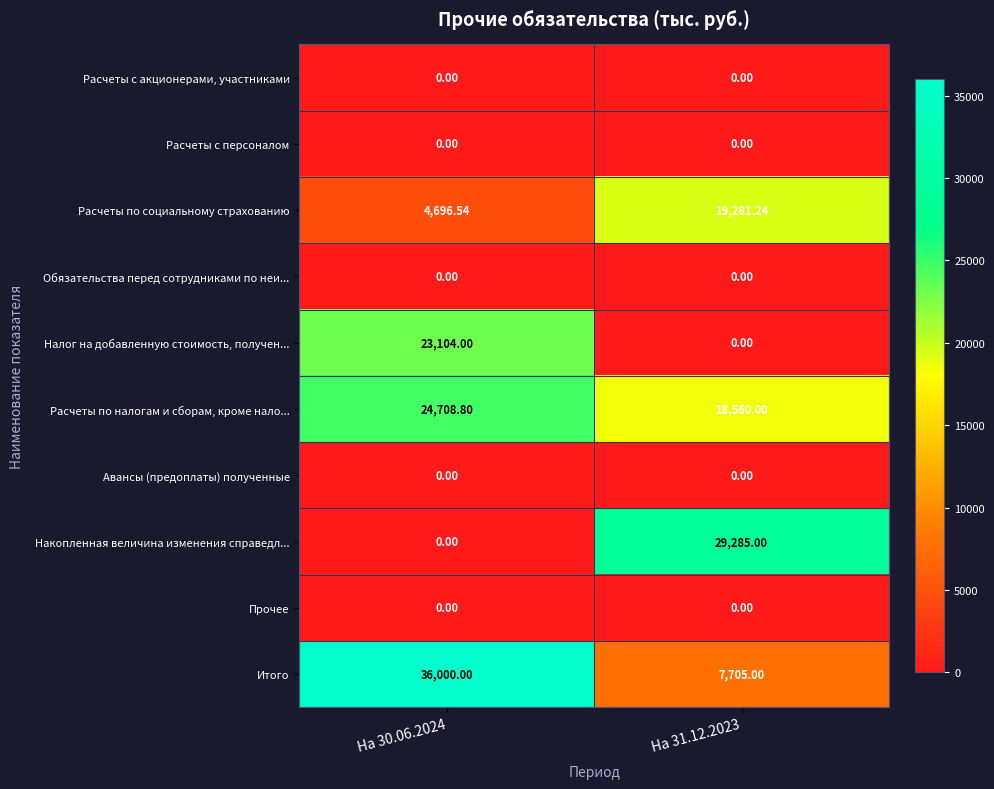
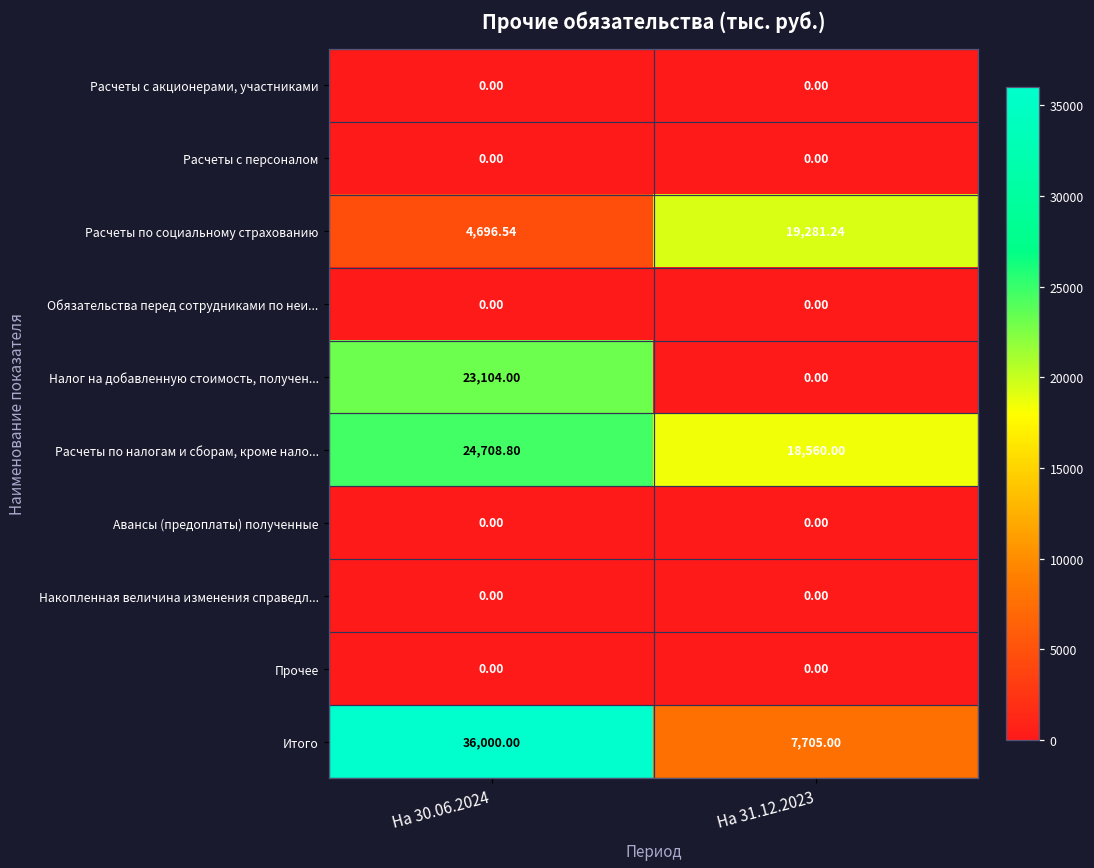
Накопленная величина изменения справедл..., На 31.12.2023: 29,285.00 -> 0.00
